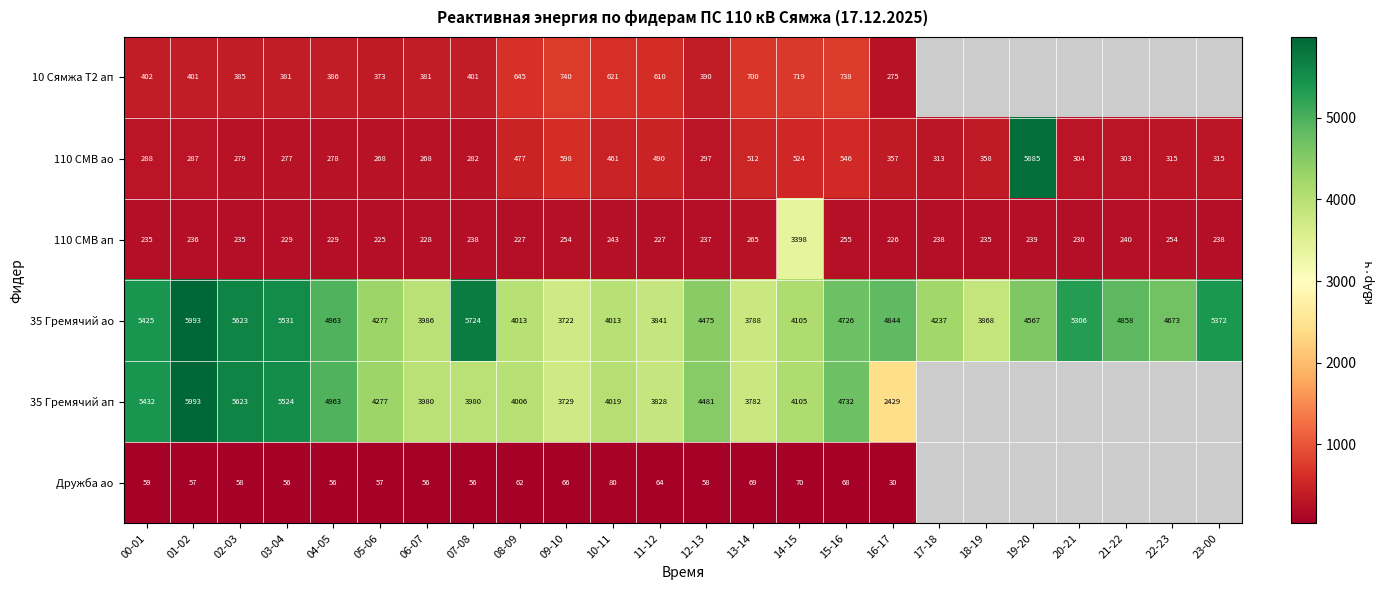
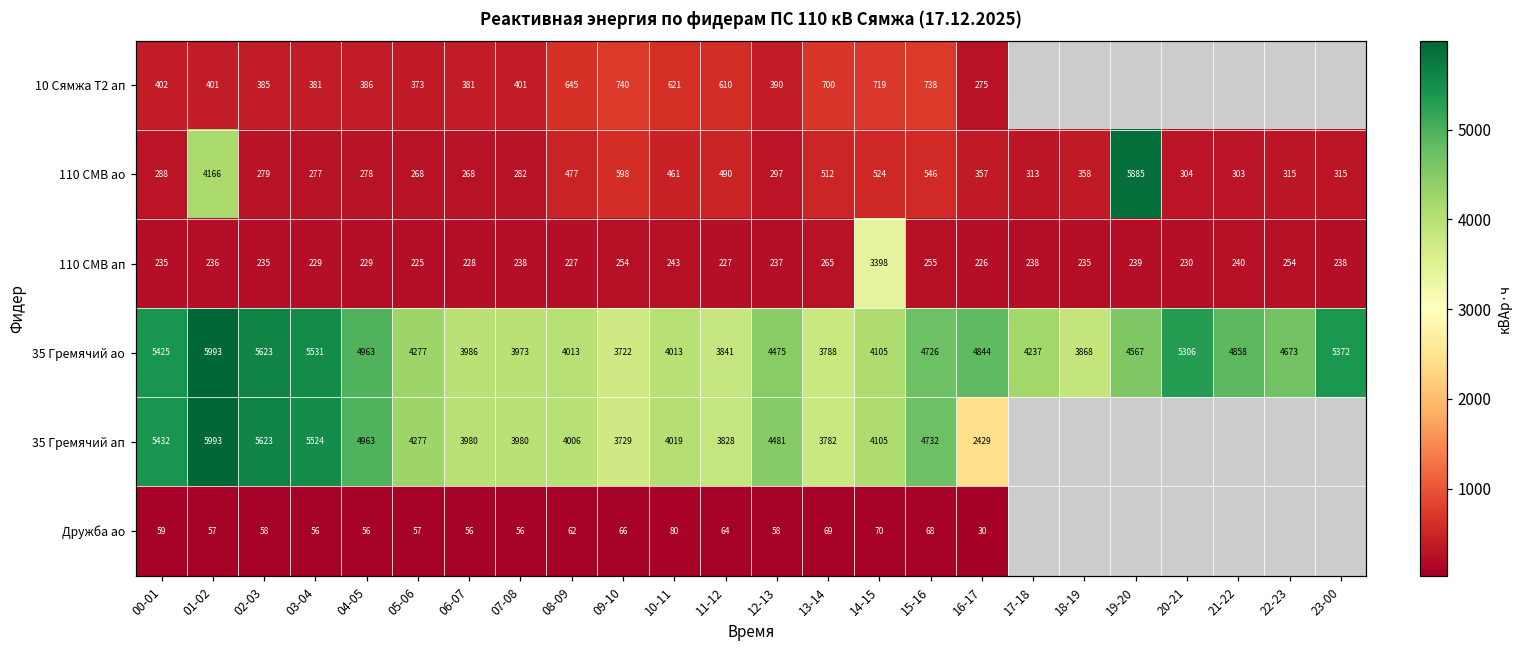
110 СМВ ао, 01-02: 287 -> 4166
35 Гремячий ао, 07-08: 5724 -> 3973
